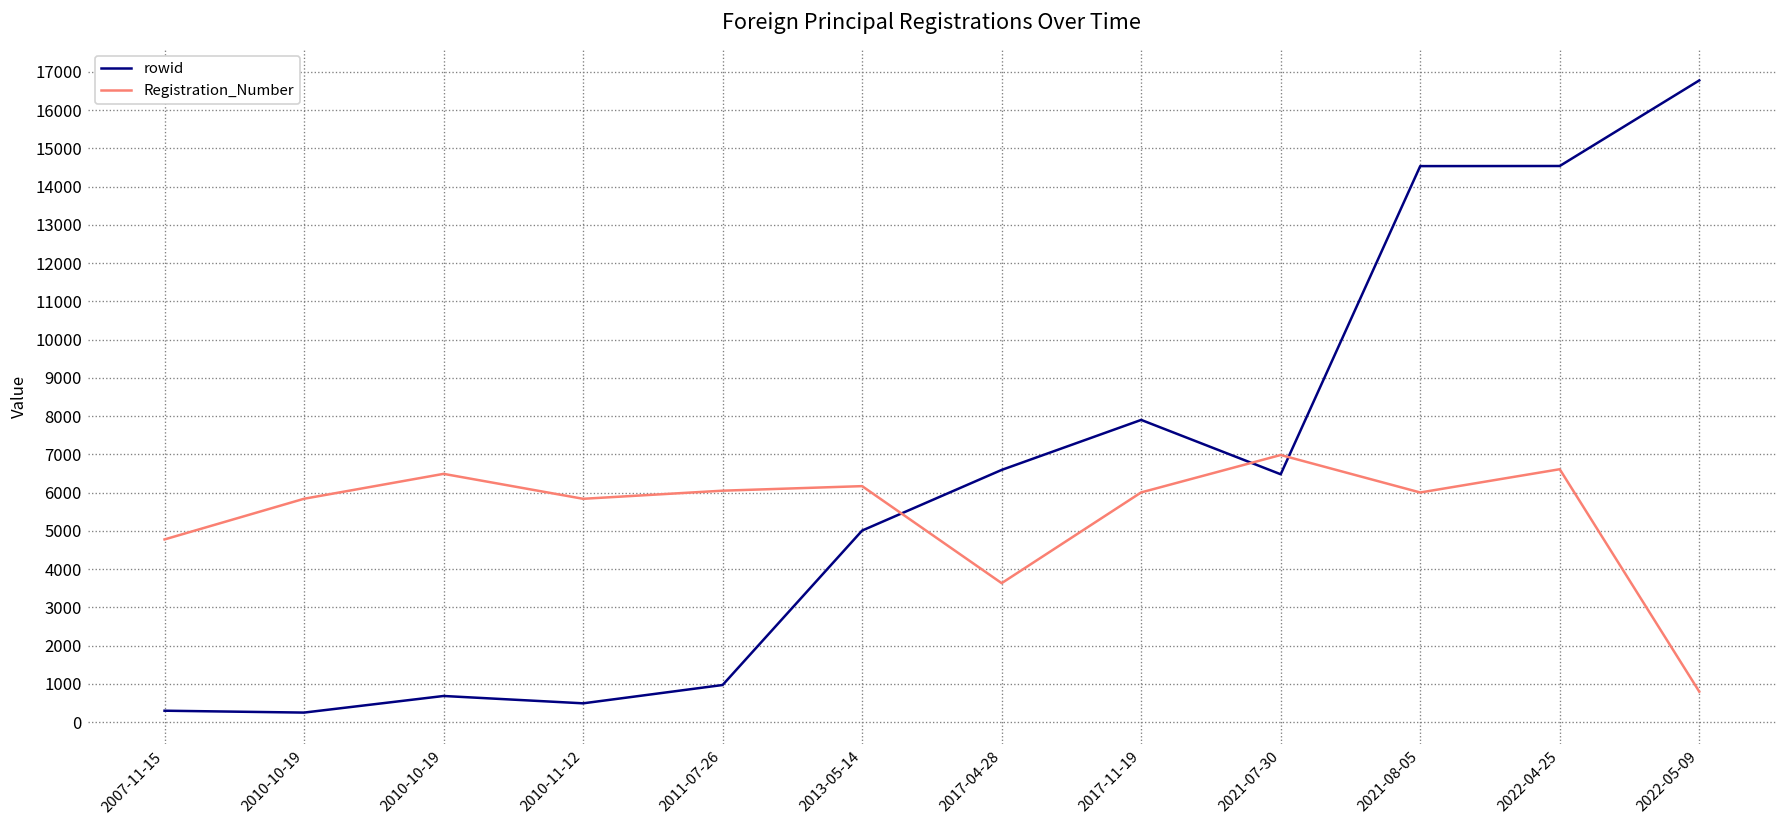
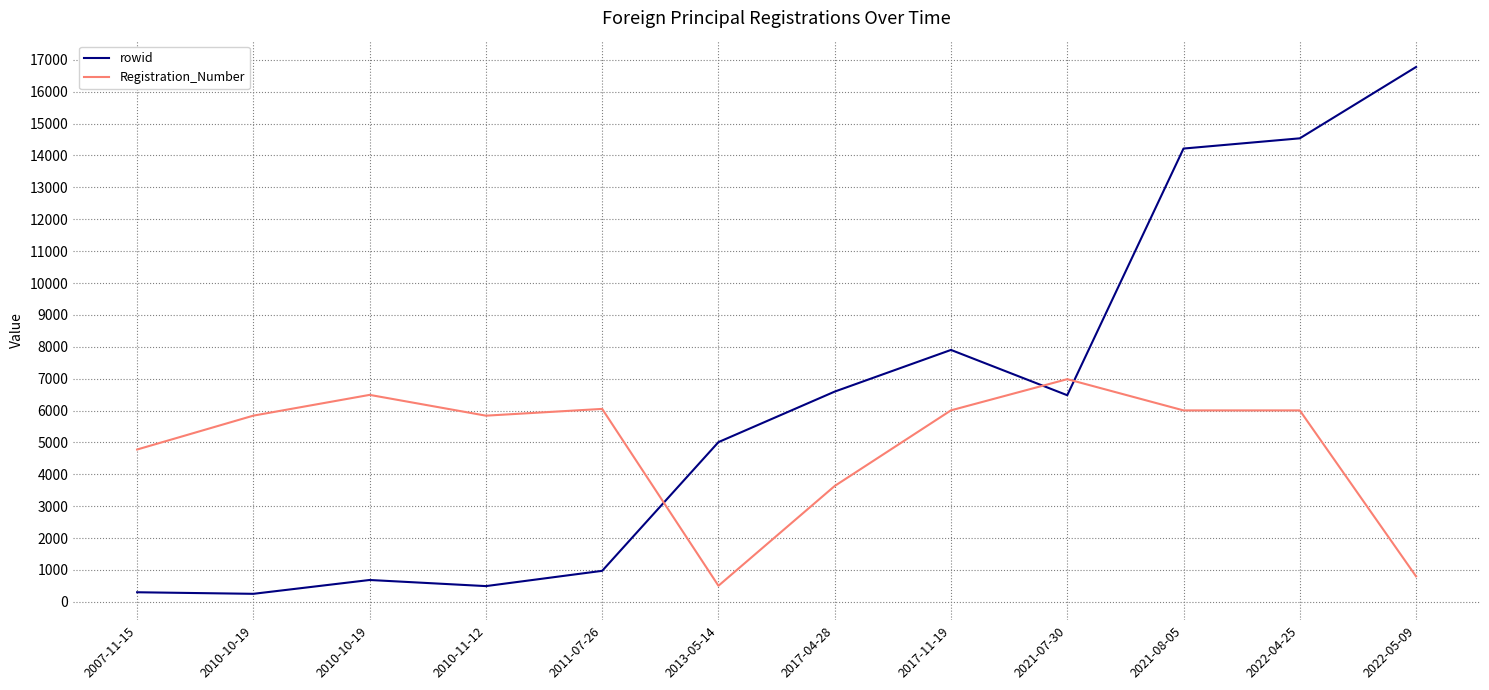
Registration_Number, 2013-05-14: 6200 -> 500
rowid, 2021-08-05: 14500 -> 14200
Registration_Number, 2022-04-25: 6600 -> 6000
